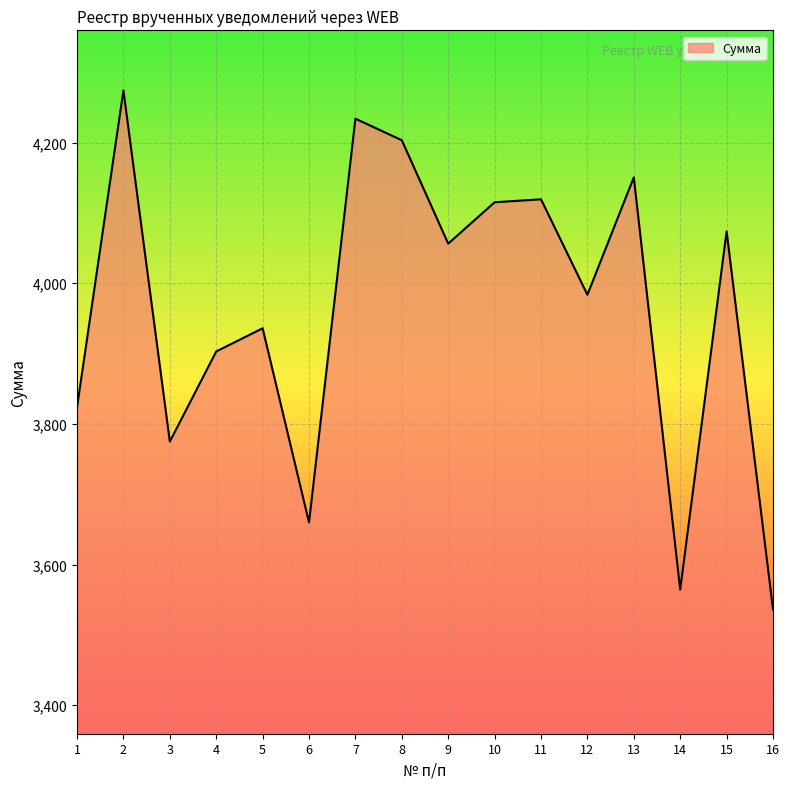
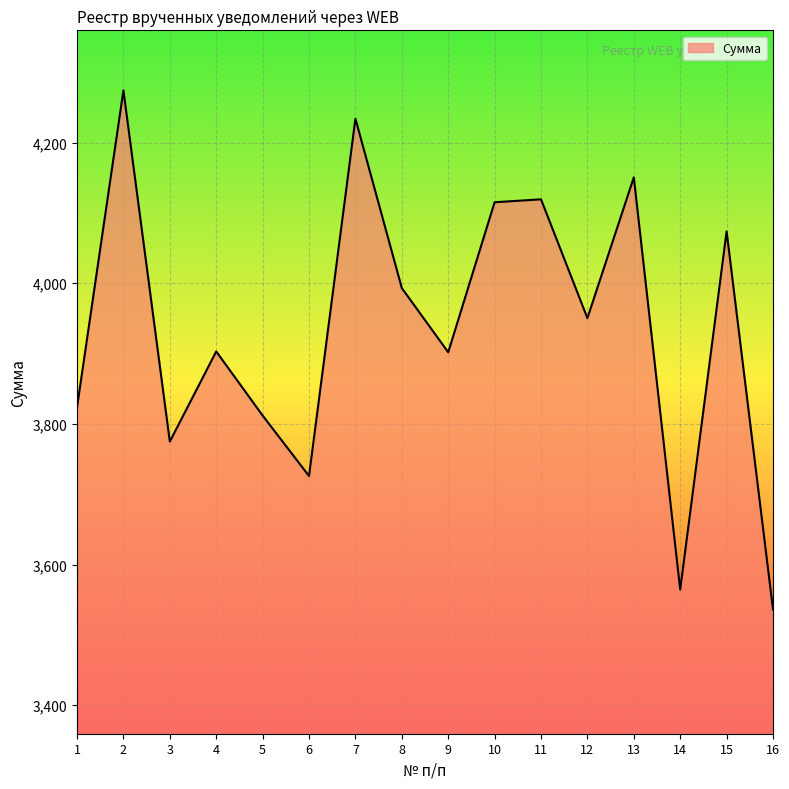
5: 3,940 -> 3,810
6: 3,660 -> 3,730
8: 4,200 -> 3,990
9: 4,060 -> 3,900
12: 3,980 -> 3,950
